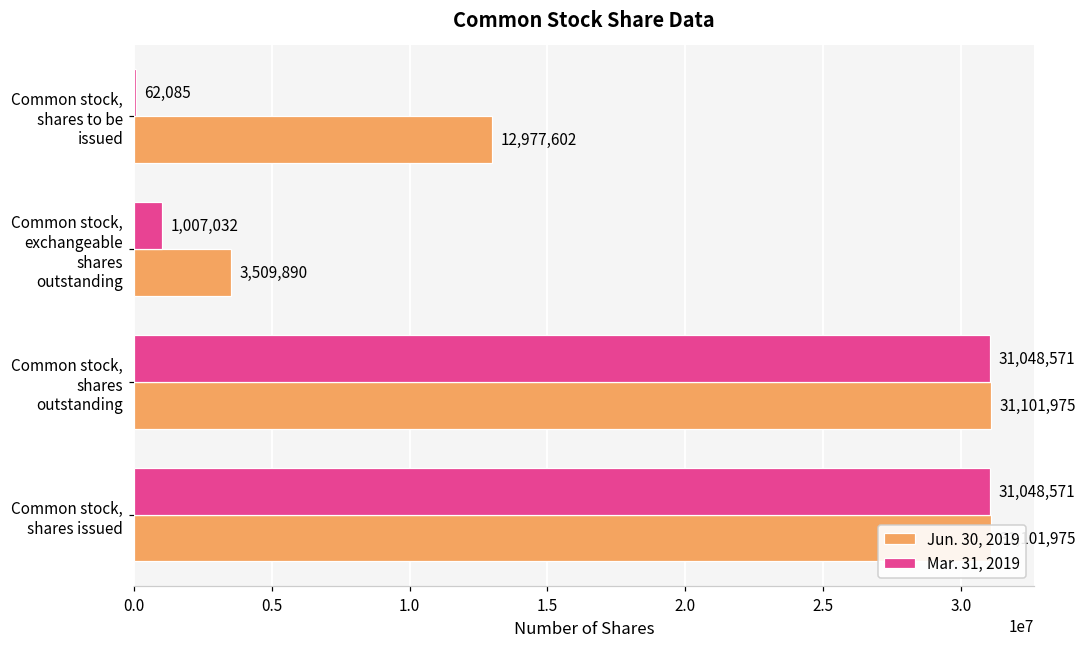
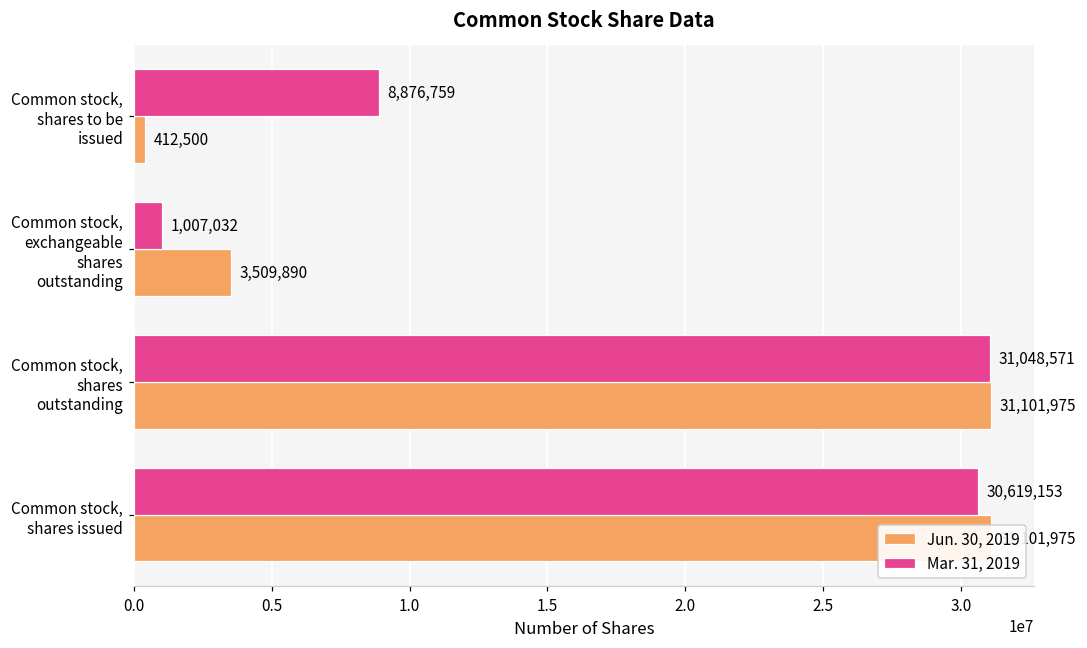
Mar. 31, 2019, Common stock, shares to be issued: 62,085 -> 8,876,759
Jun. 30, 2019, Common stock, shares to be issued: 12,977,602 -> 412,500
Mar. 31, 2019, Common stock, shares issued: 31,048,571 -> 30,619,153
